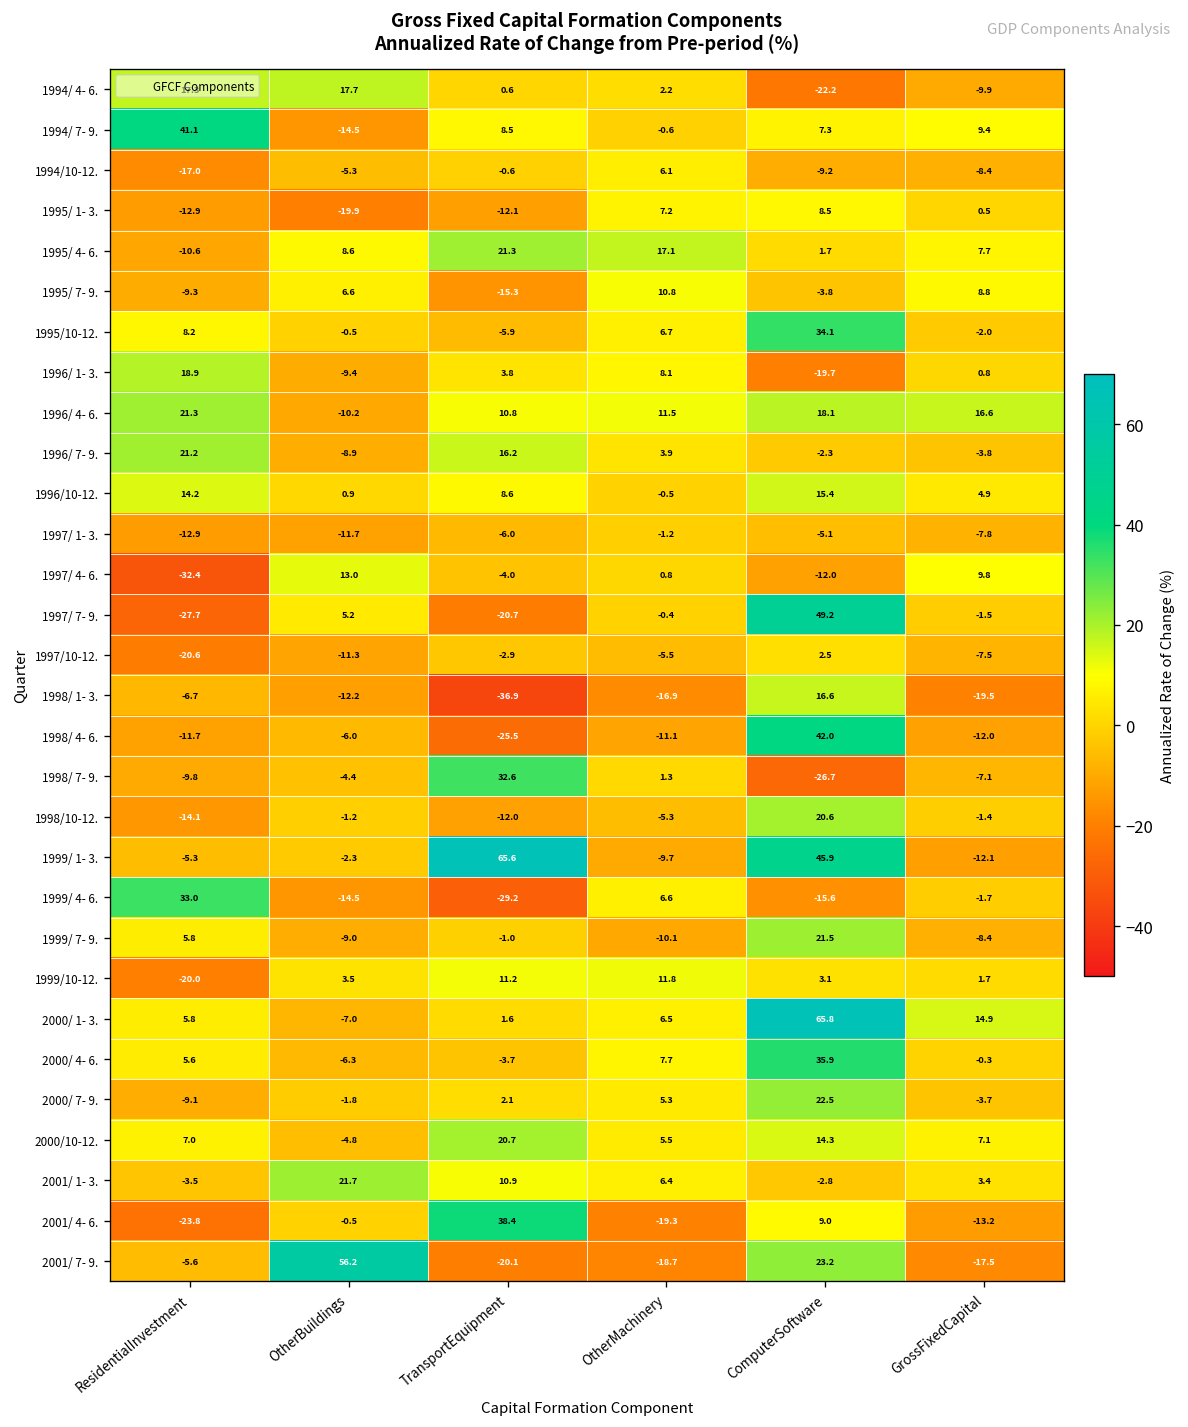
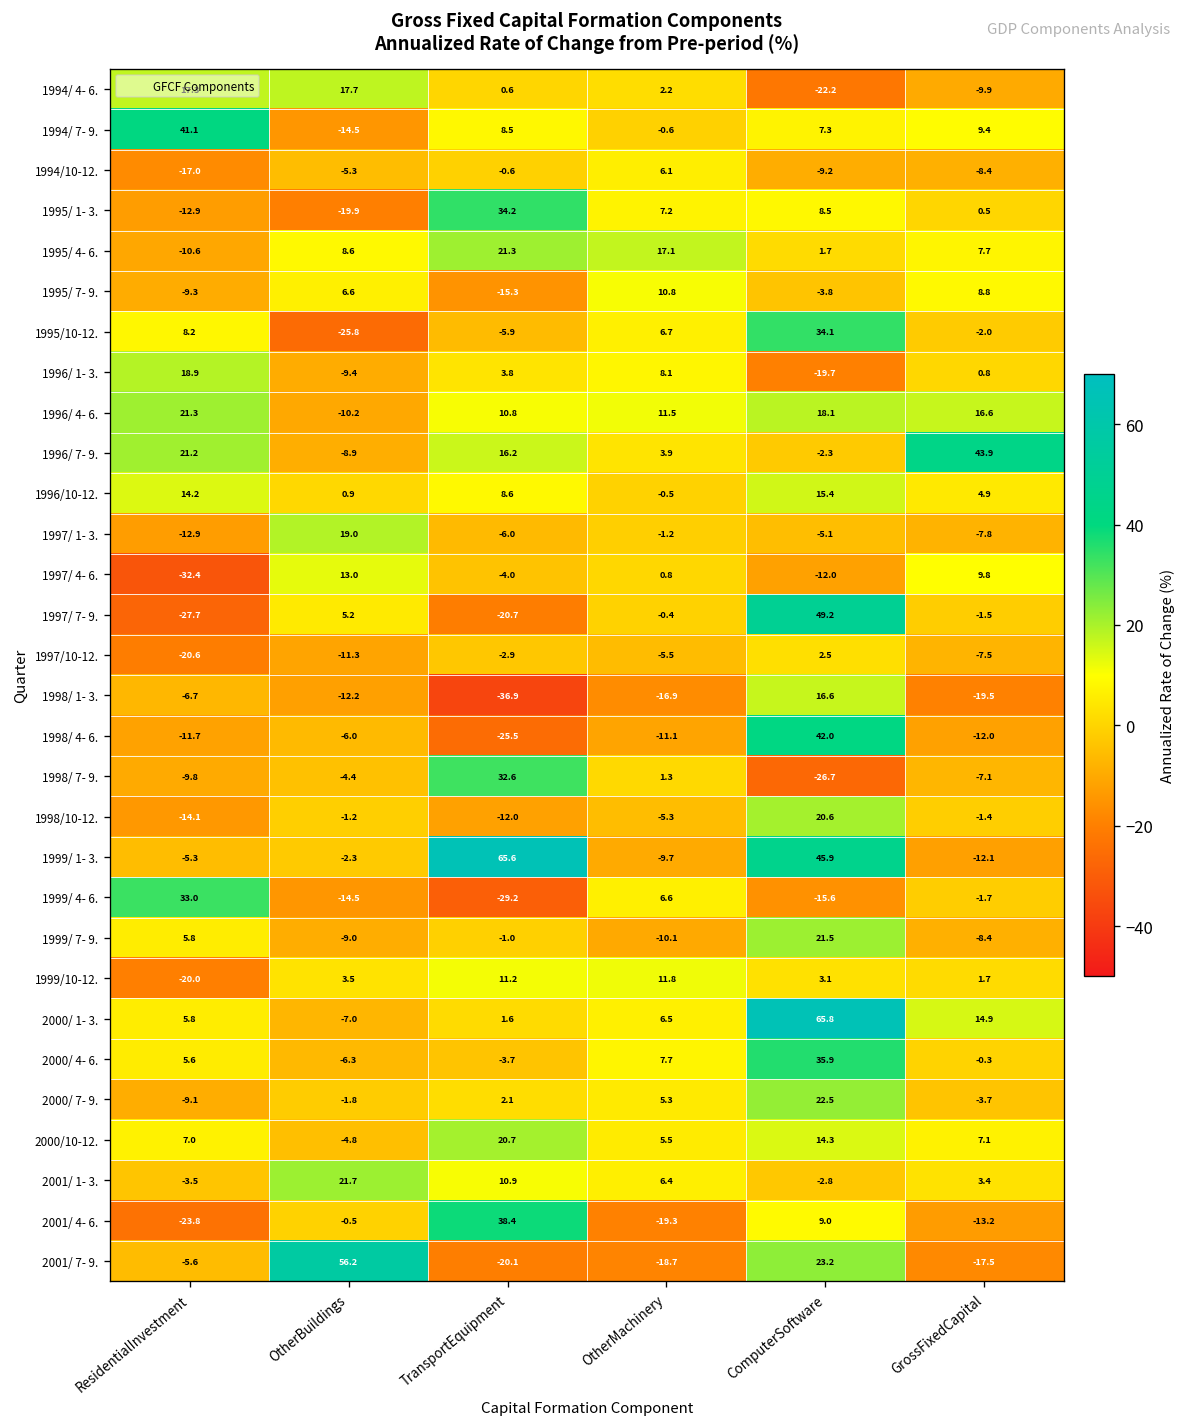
1995/ 1- 3., TransportEquipment: -12.1 -> 34.2
1995/10-12., OtherBuildings: -0.5 -> -25.8
1996/ 7- 9., GrossFixedCapital: -3.8 -> 43.9
1997/ 1- 3., OtherBuildings: -11.7 -> 19.0
